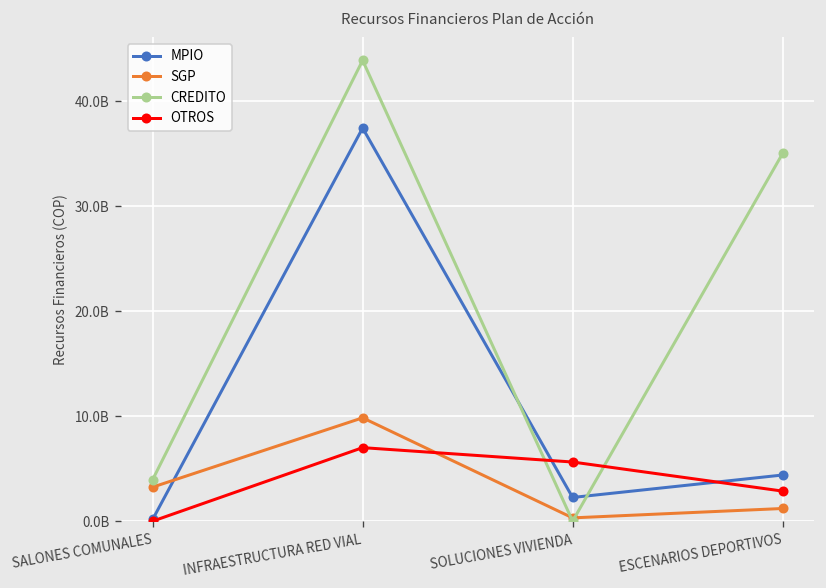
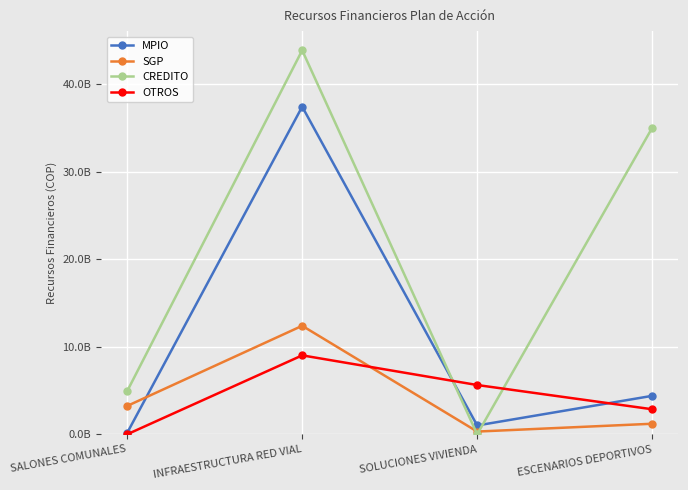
CREDITO, SALONES COMUNALES: 4000000000 -> 5000000000
SGP, INFRAESTRUCTURA RED VIAL: 10000000000 -> 12000000000
OTROS, INFRAESTRUCTURA RED VIAL: 7000000000 -> 9000000000
MPIO, SOLUCIONES VIVIENDA: 2000000000 -> 1000000000
